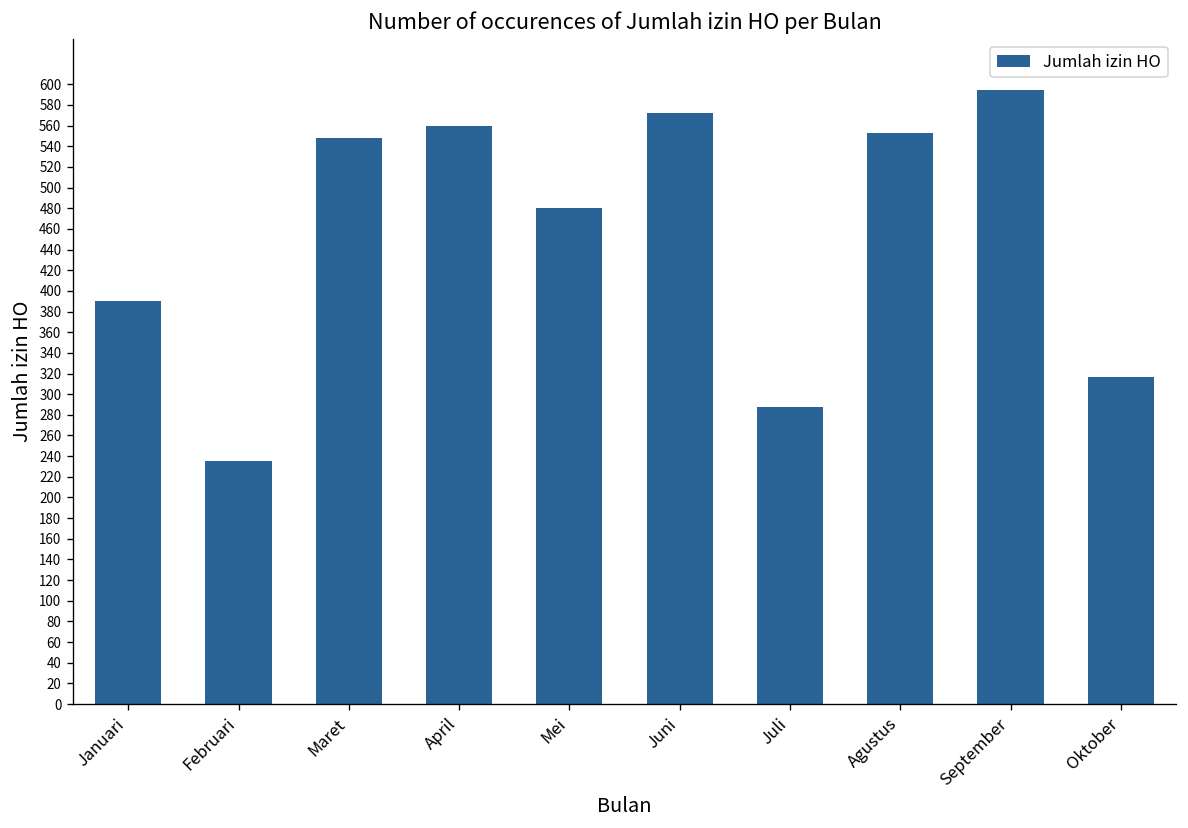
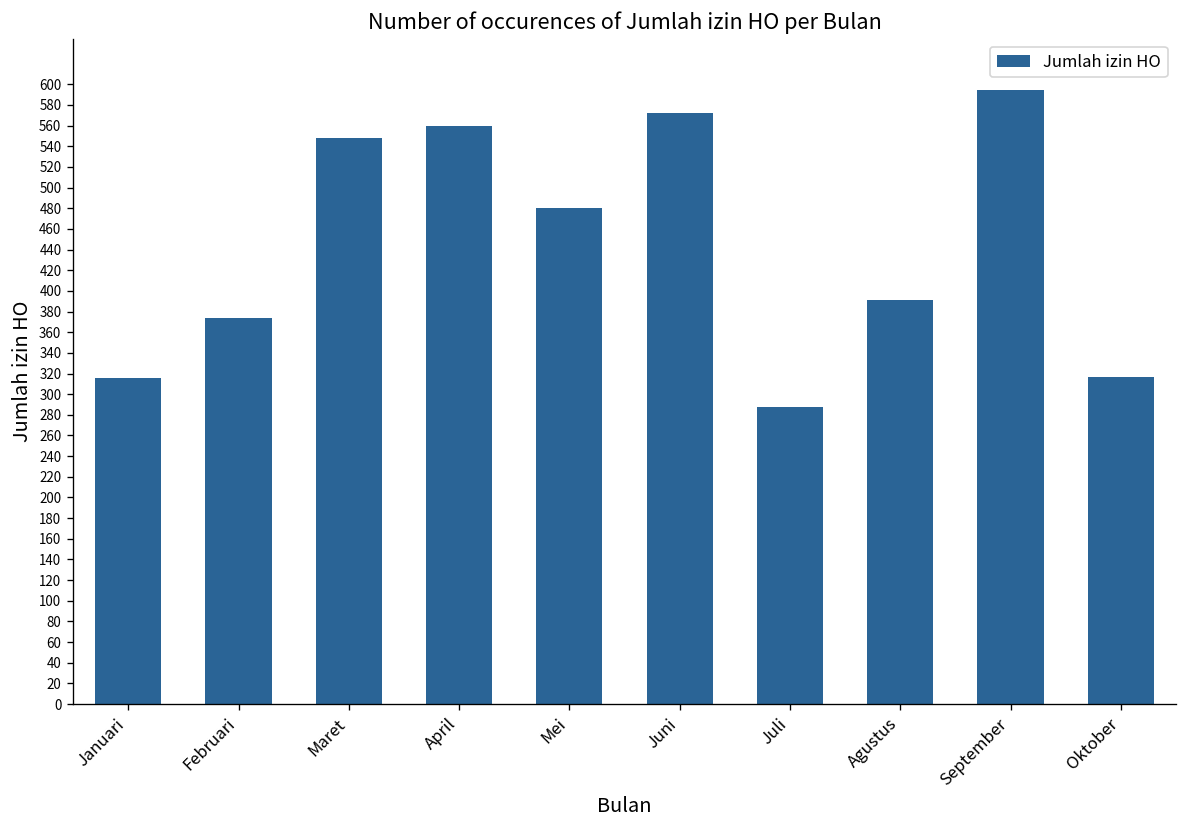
Januari: 390 -> 320
Februari: 240 -> 370
Agustus: 550 -> 390
